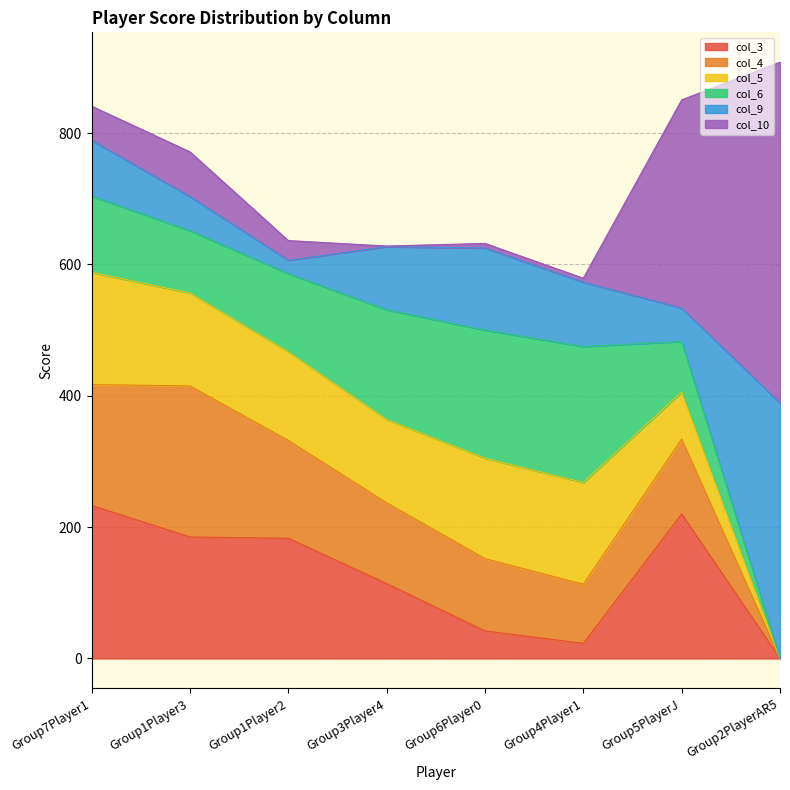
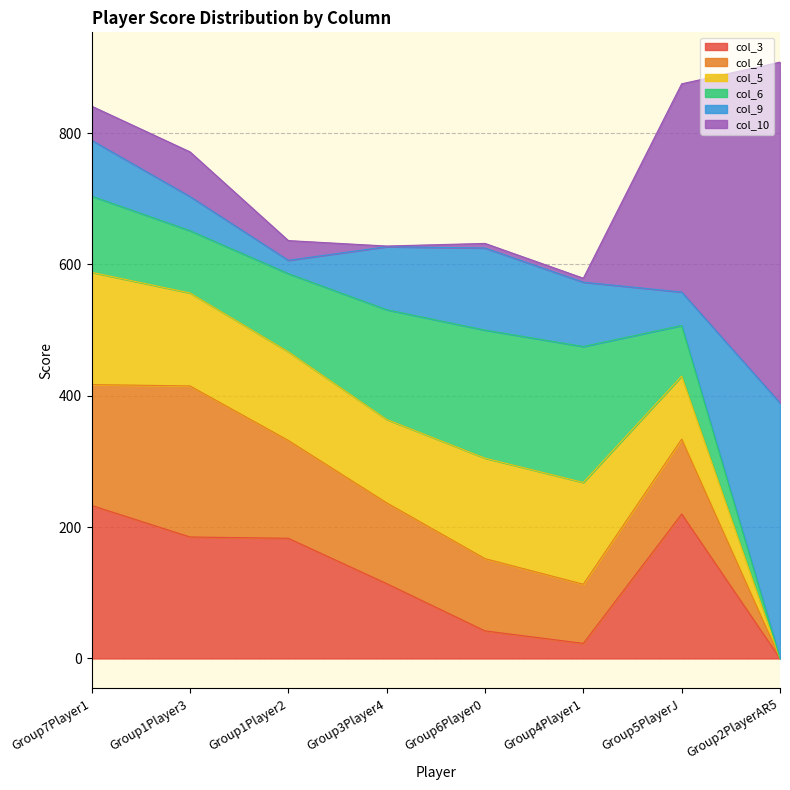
col_5, Group5PlayerJ: 70 -> 100
